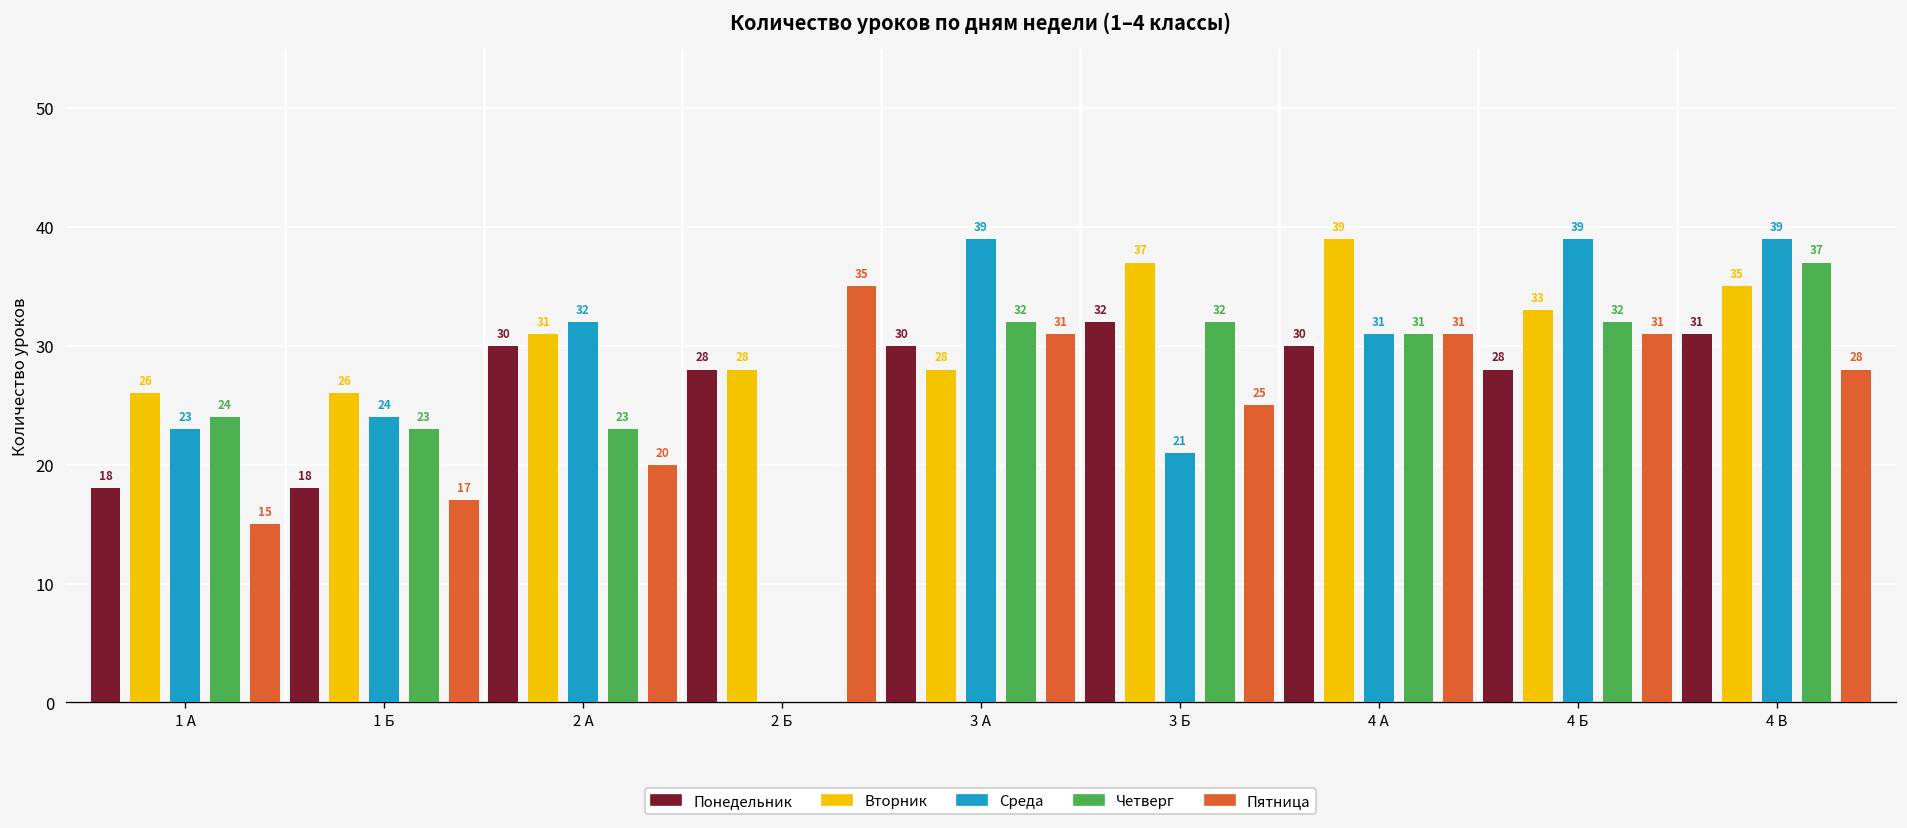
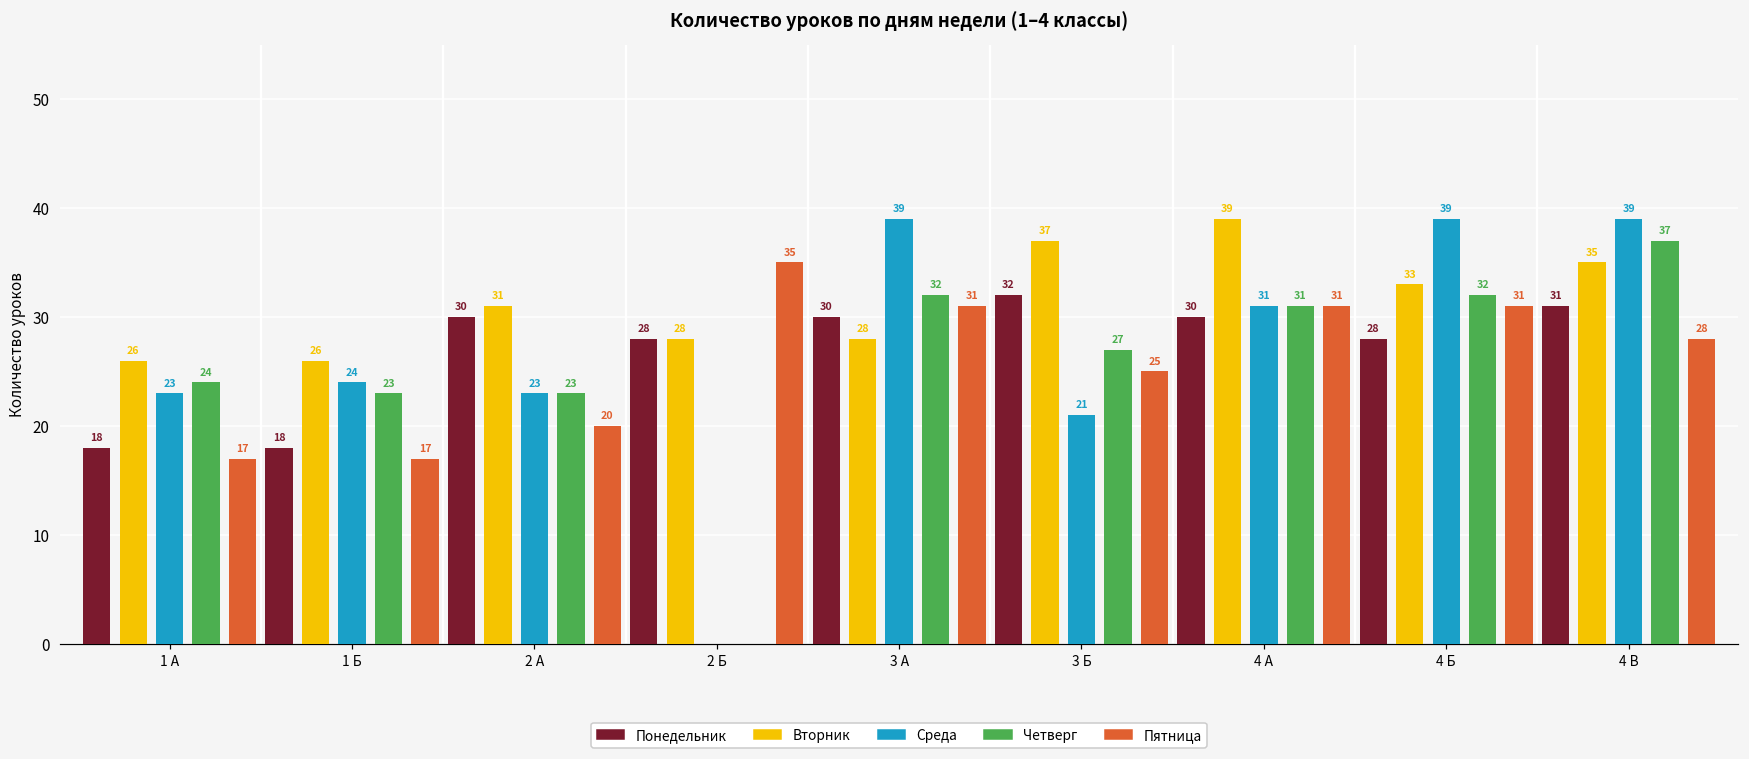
Пятница, 1 А: 15 -> 17
Среда, 2 А: 32 -> 23
Четверг, 3 Б: 32 -> 27
